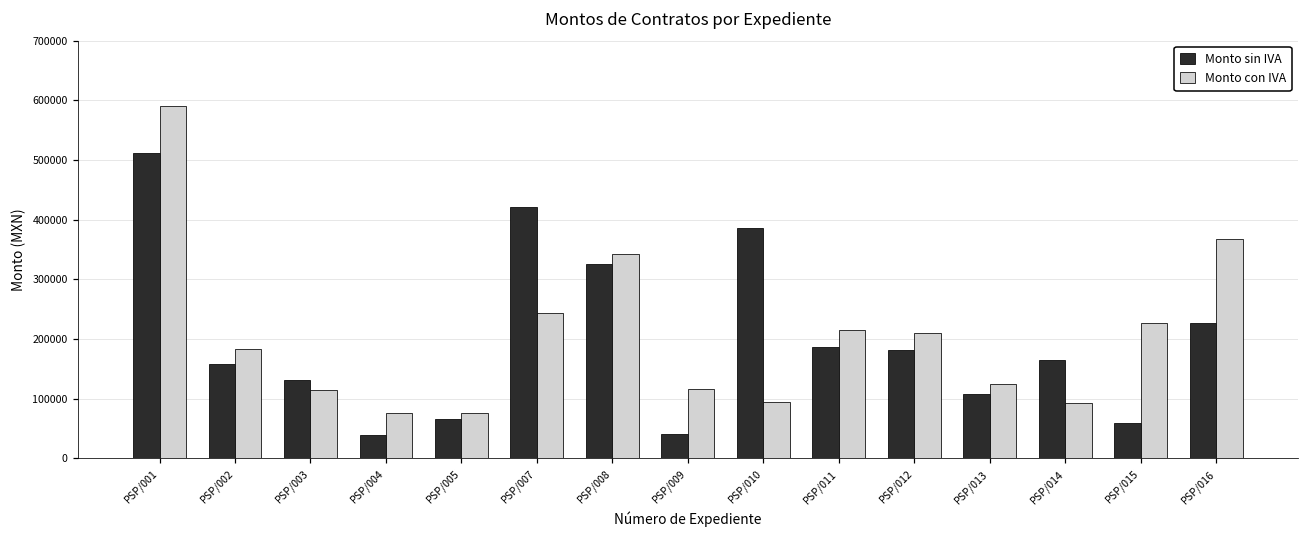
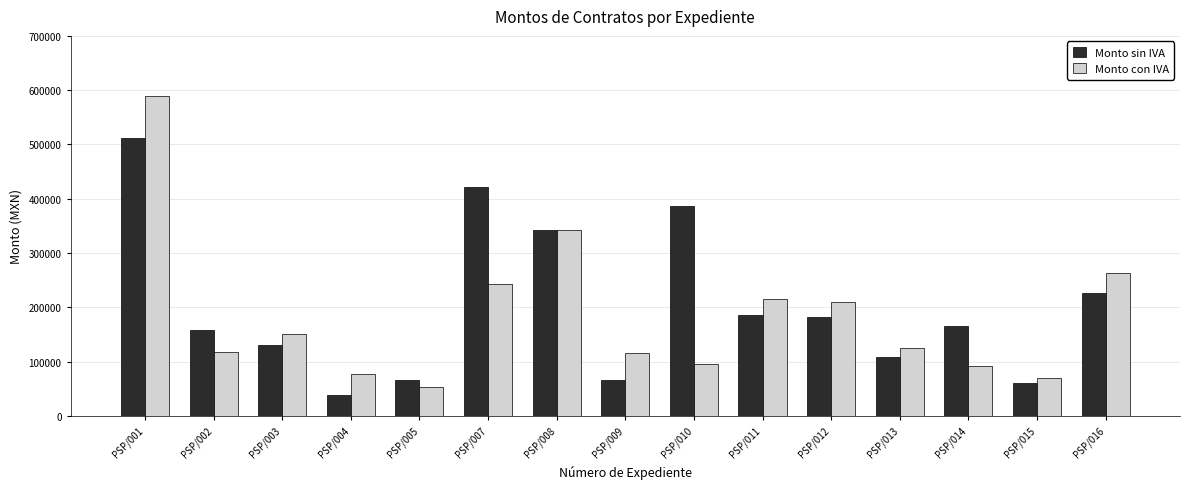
Monto con IVA, PSP/002: 180000 -> 120000
Monto con IVA, PSP/003: 110000 -> 150000
Monto con IVA, PSP/005: 80000 -> 50000
Monto sin IVA, PSP/008: 330000 -> 340000
Monto sin IVA, PSP/009: 40000 -> 70000
Monto con IVA, PSP/015: 230000 -> 70000
Monto con IVA, PSP/016: 370000 -> 260000
